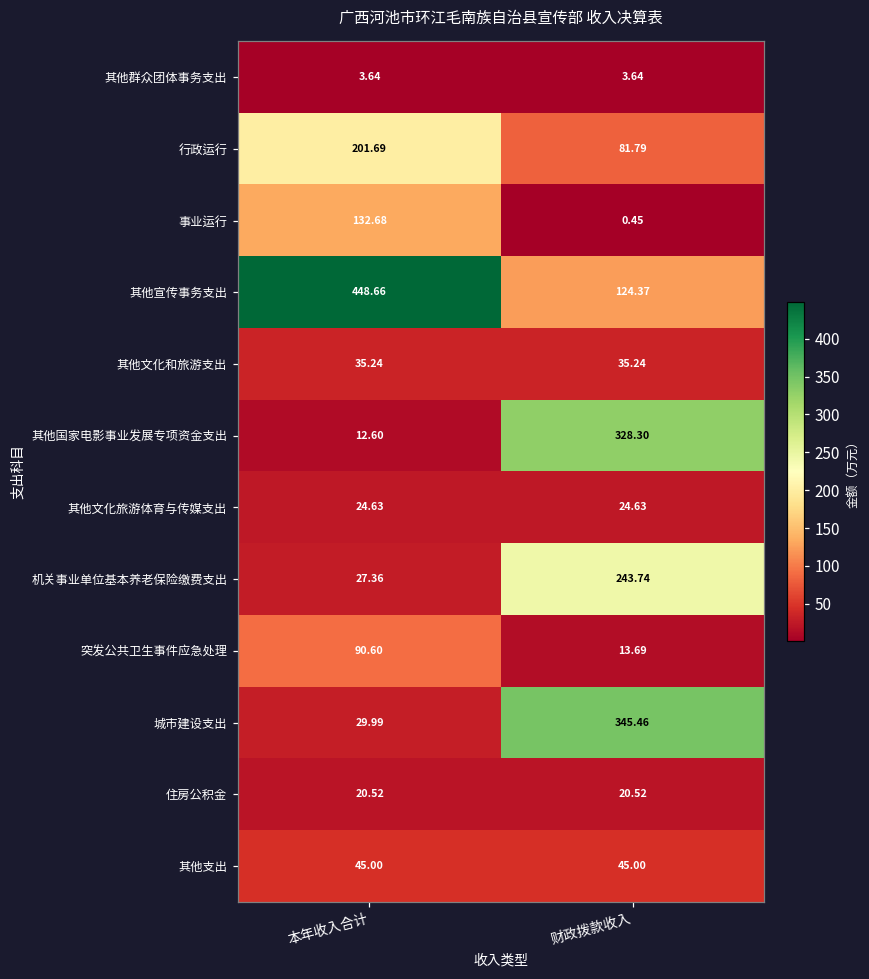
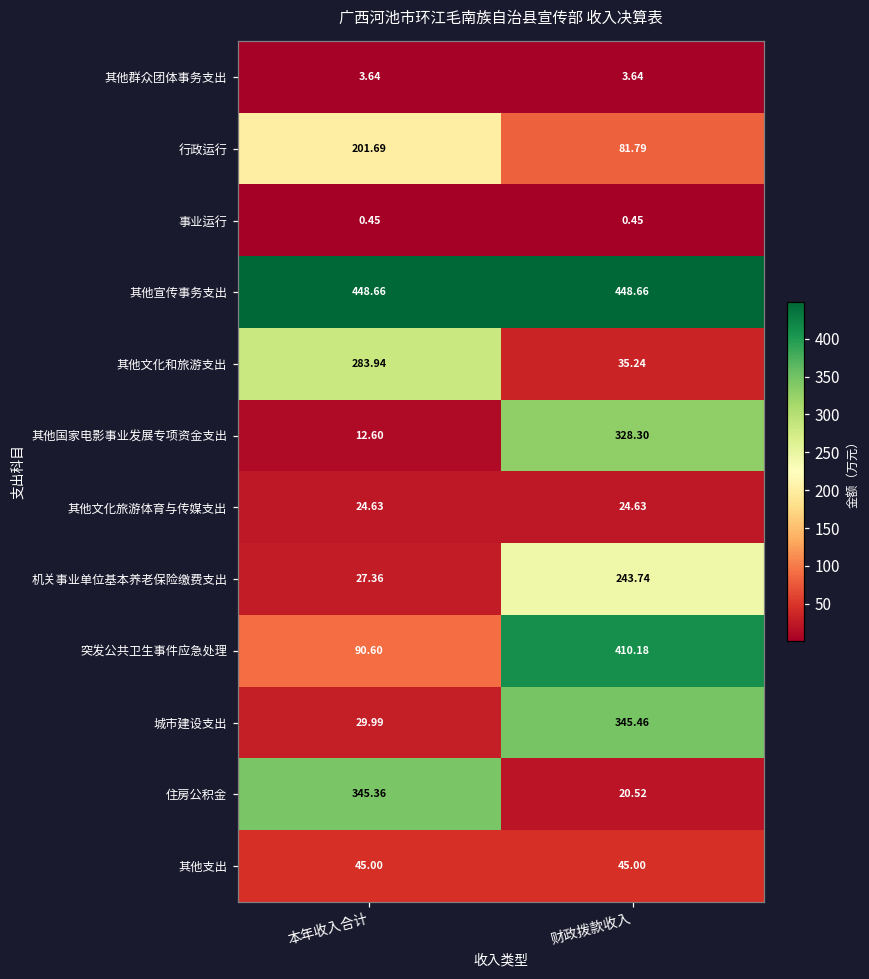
事业运行, 本年收入合计: 132.68 -> 0.45
其他宣传事务支出, 财政拨款收入: 124.37 -> 448.66
其他文化和旅游支出, 本年收入合计: 35.24 -> 283.94
突发公共卫生事件应急处理, 财政拨款收入: 13.69 -> 410.18
住房公积金, 本年收入合计: 20.52 -> 345.36
